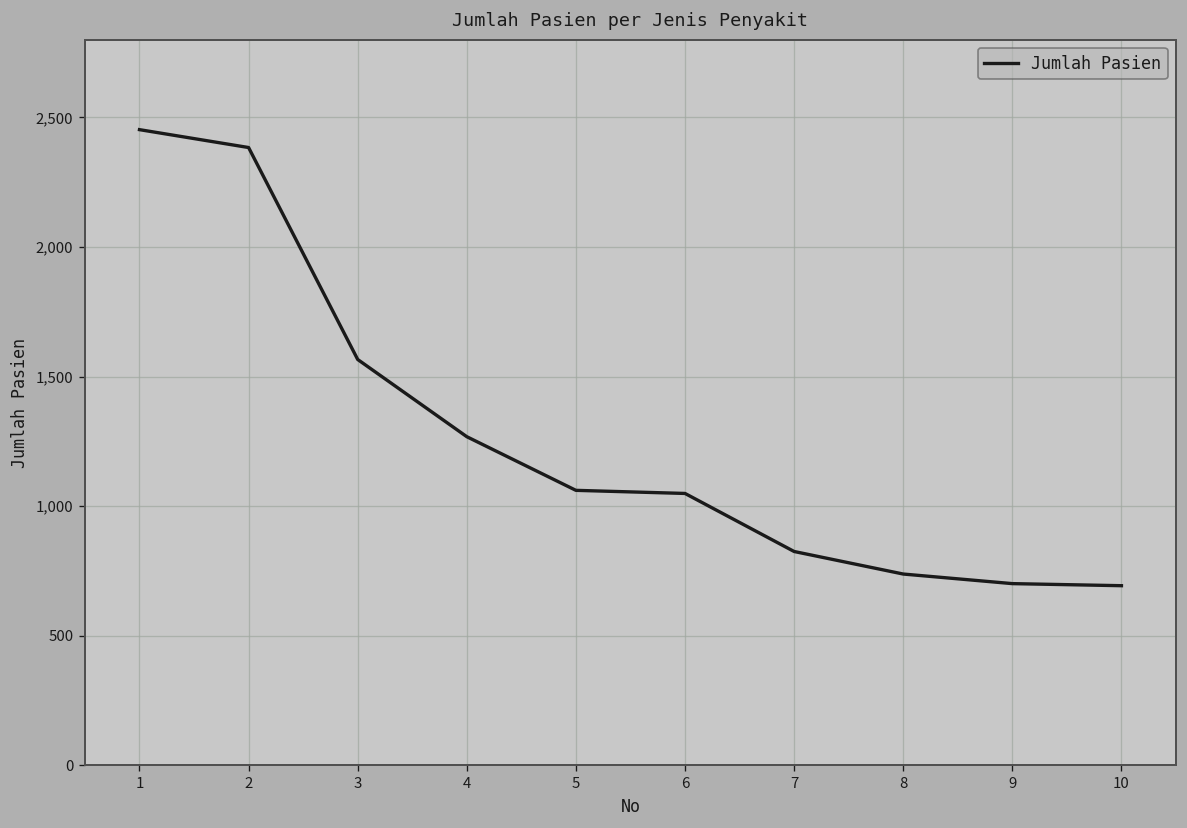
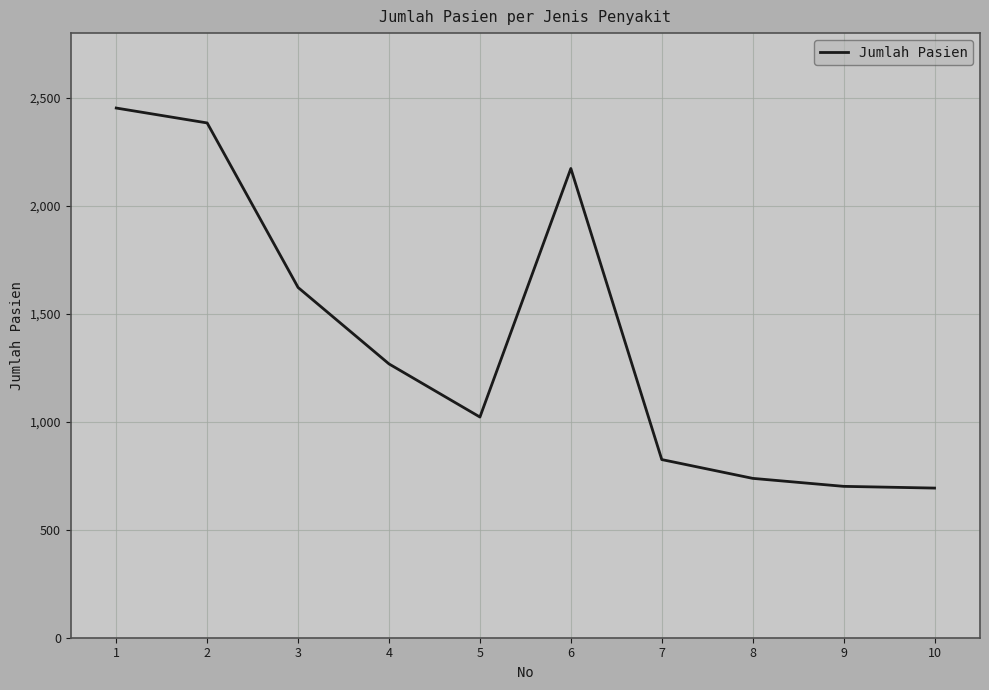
3: 1,570 -> 1,620
5: 1,060 -> 1,020
6: 1,050 -> 2,170
